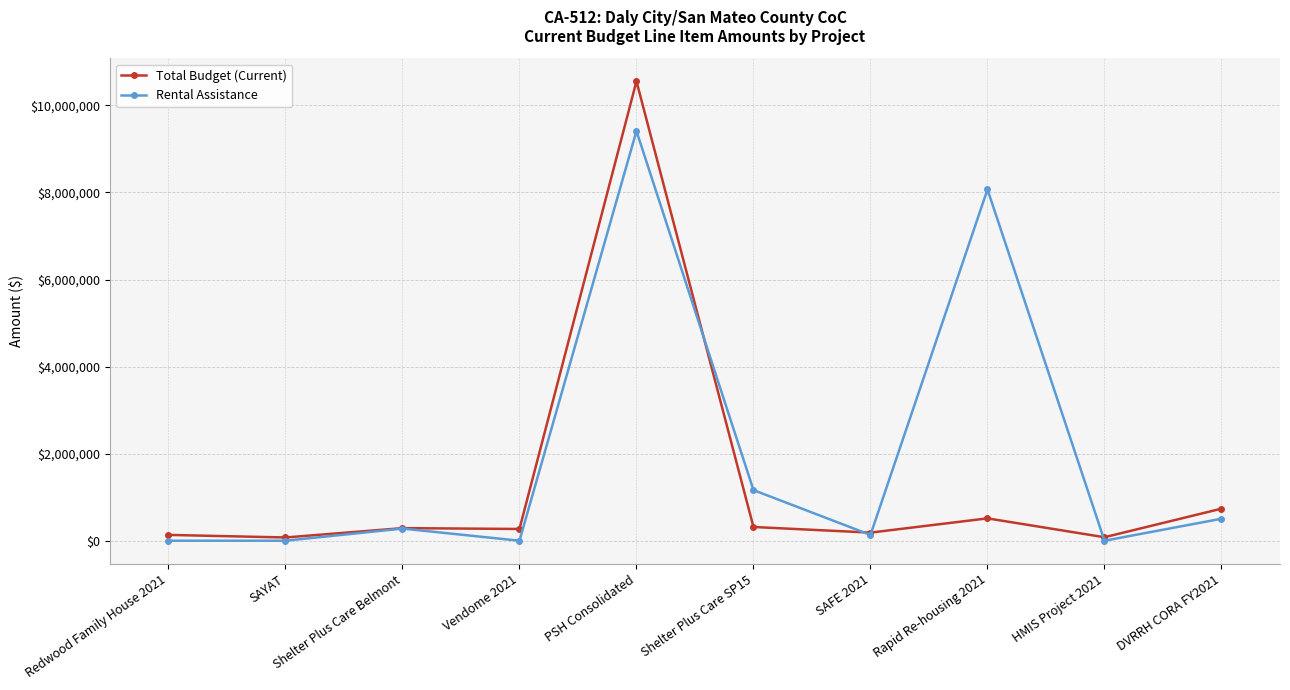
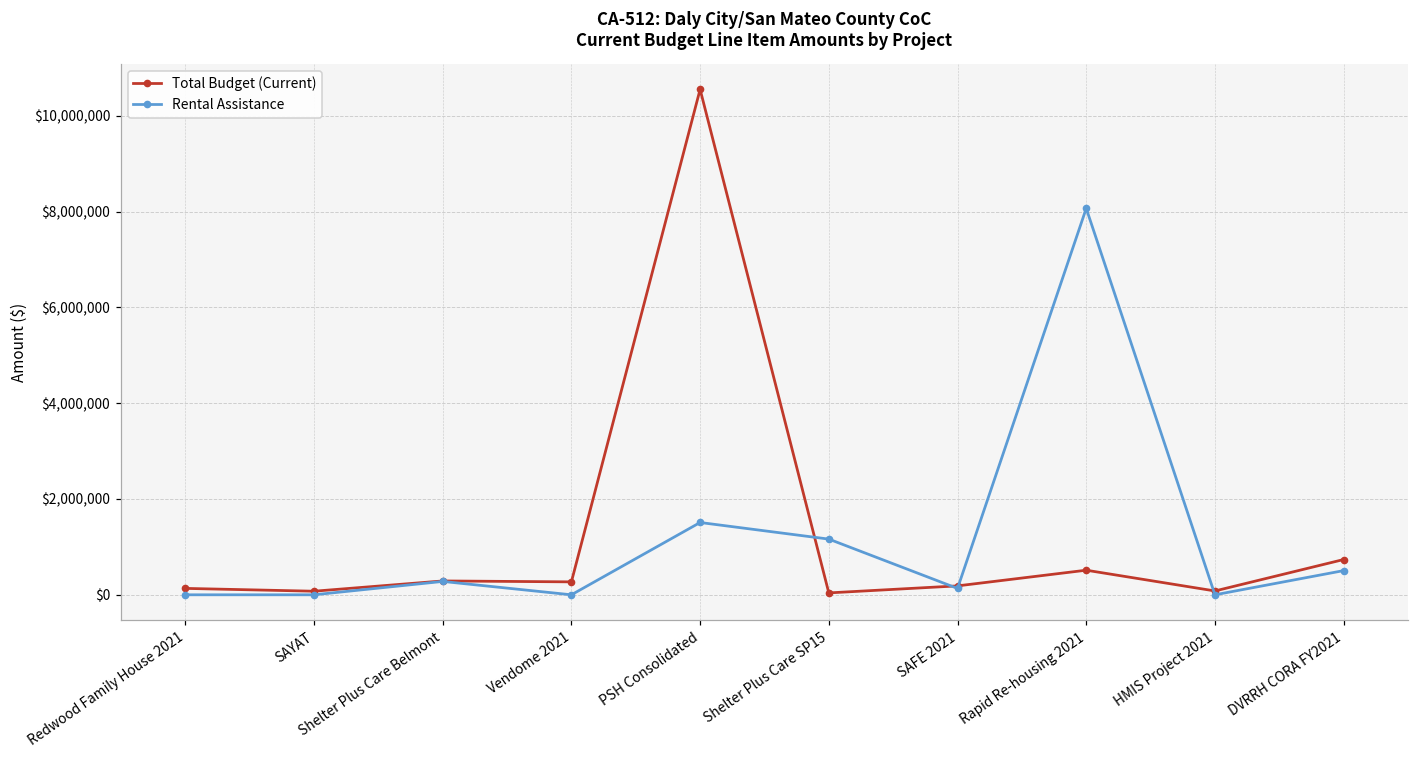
Rental Assistance, PSH Consolidated: $9,400,000 -> $1,500,000
Total Budget (Current), Shelter Plus Care SP15: $300,000 -> $0
